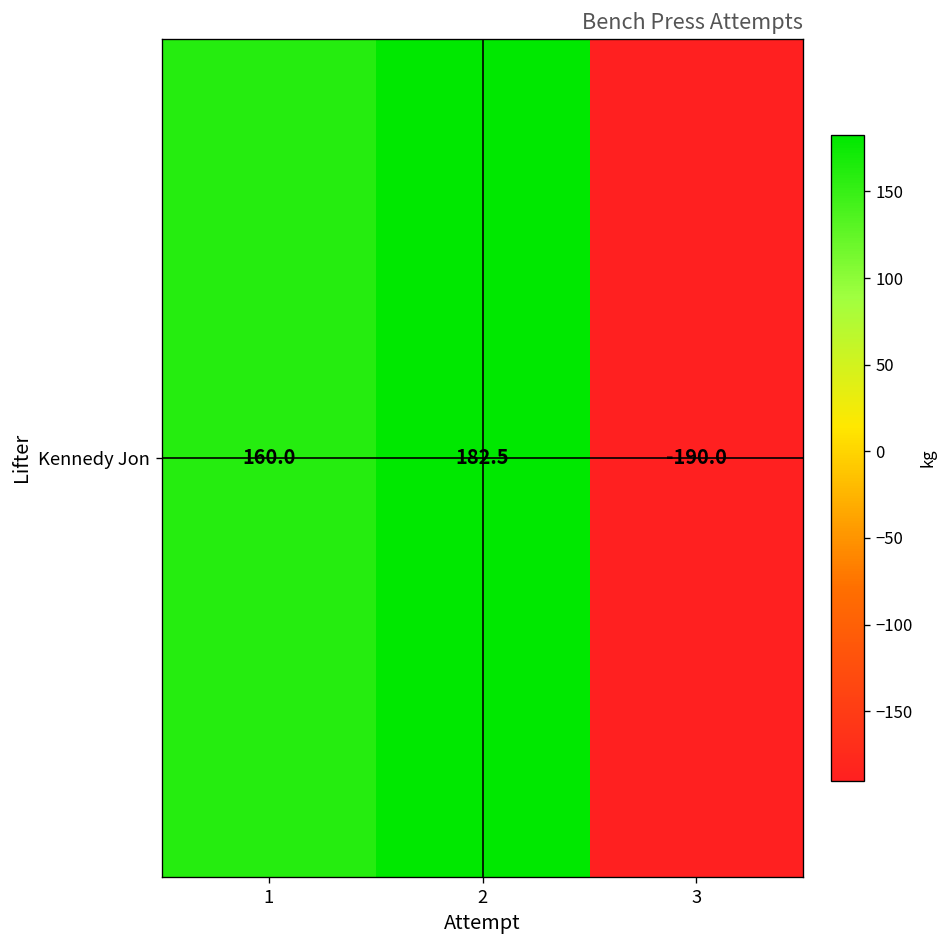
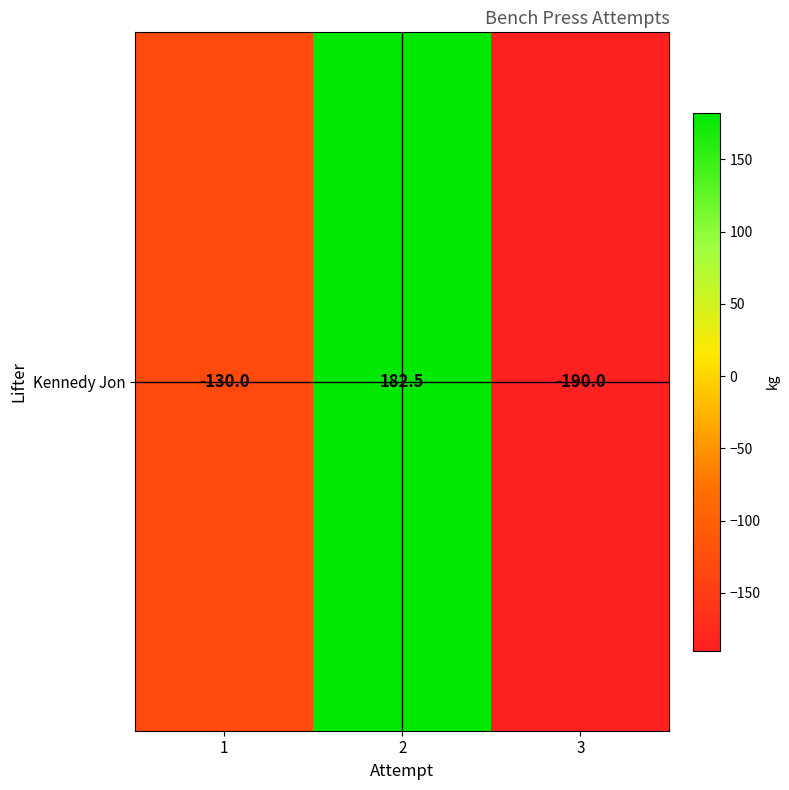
Kennedy Jon, 1: 160.0 -> -130.0
